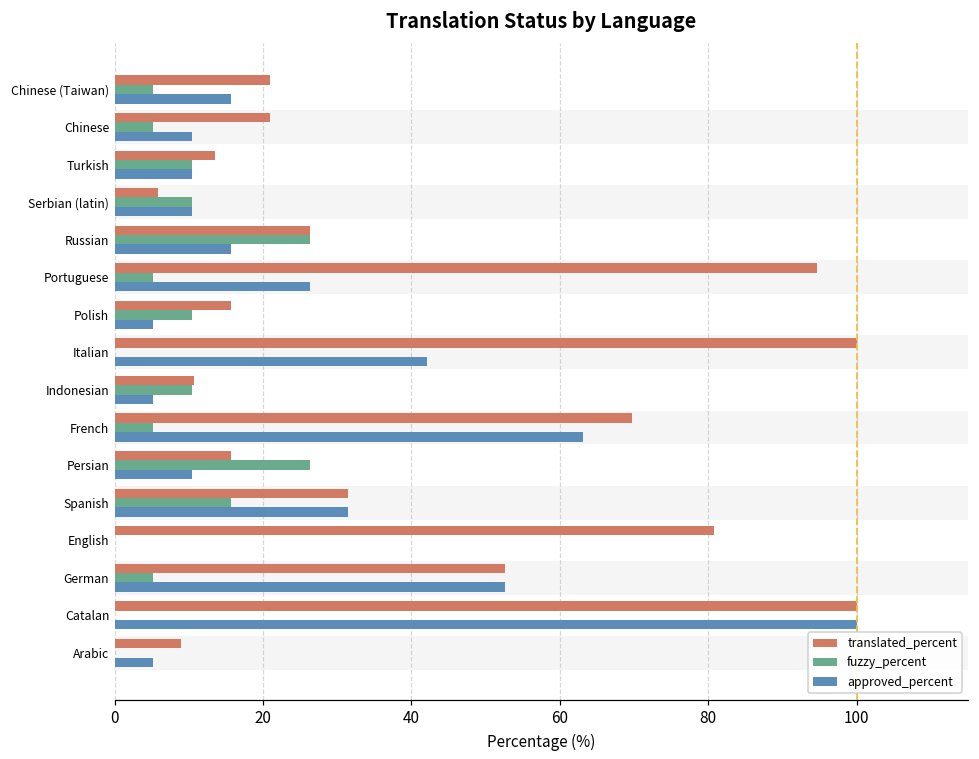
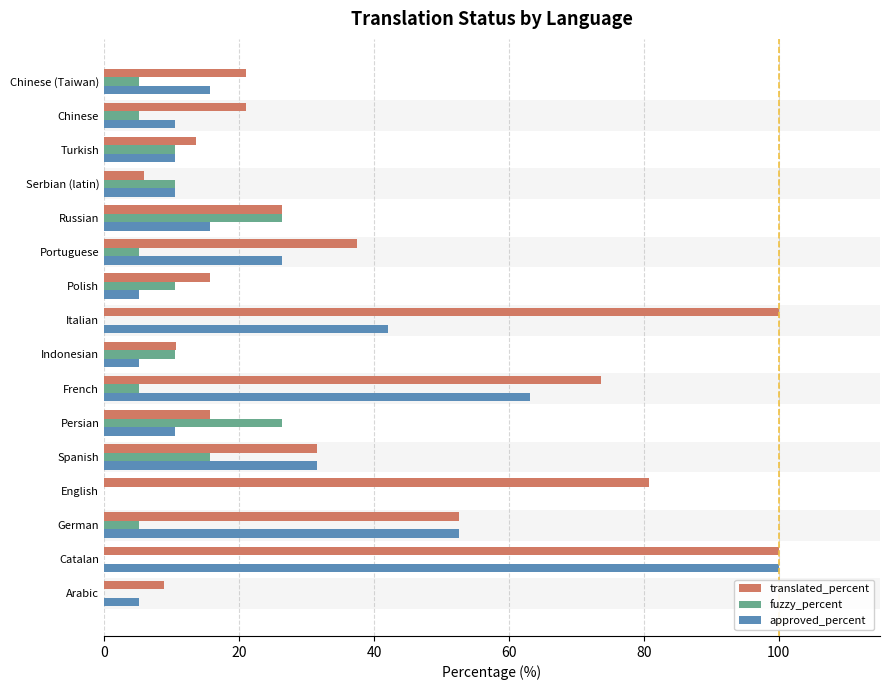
translated_percent, Portuguese: 95 -> 38
translated_percent, French: 70 -> 74
